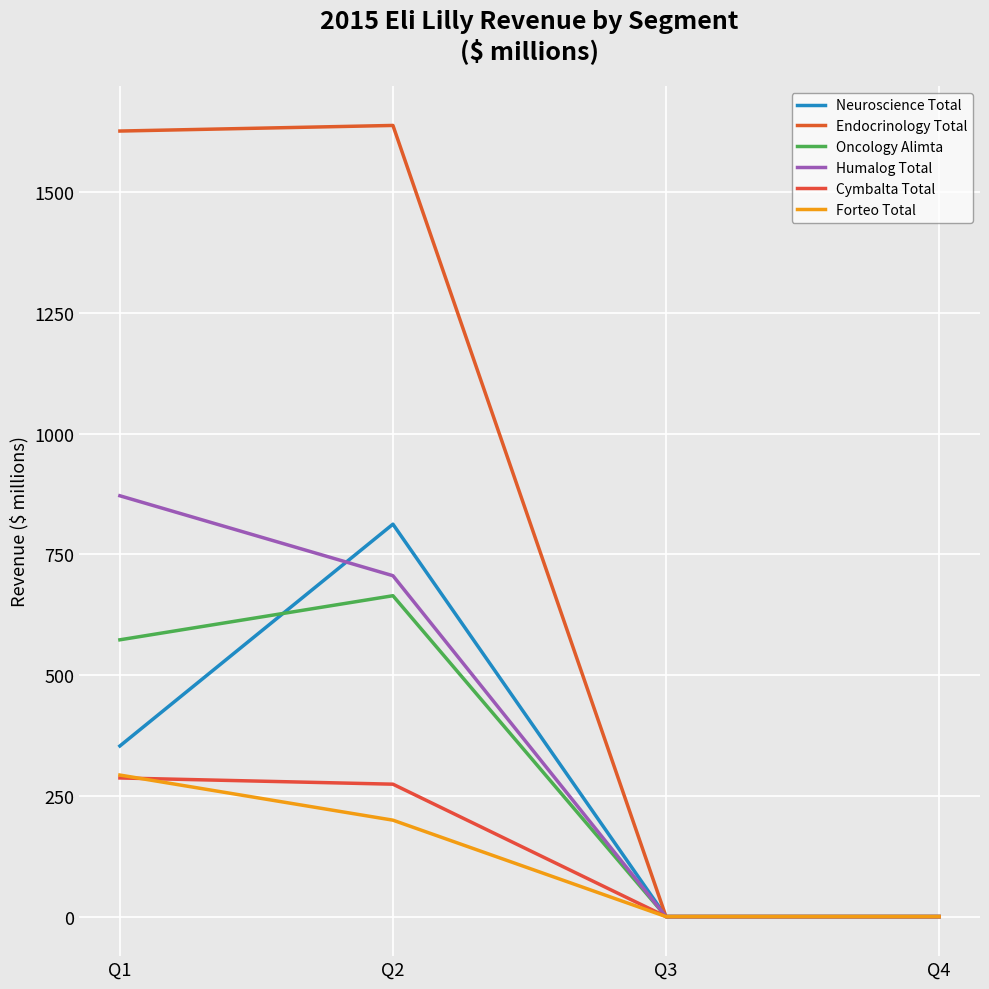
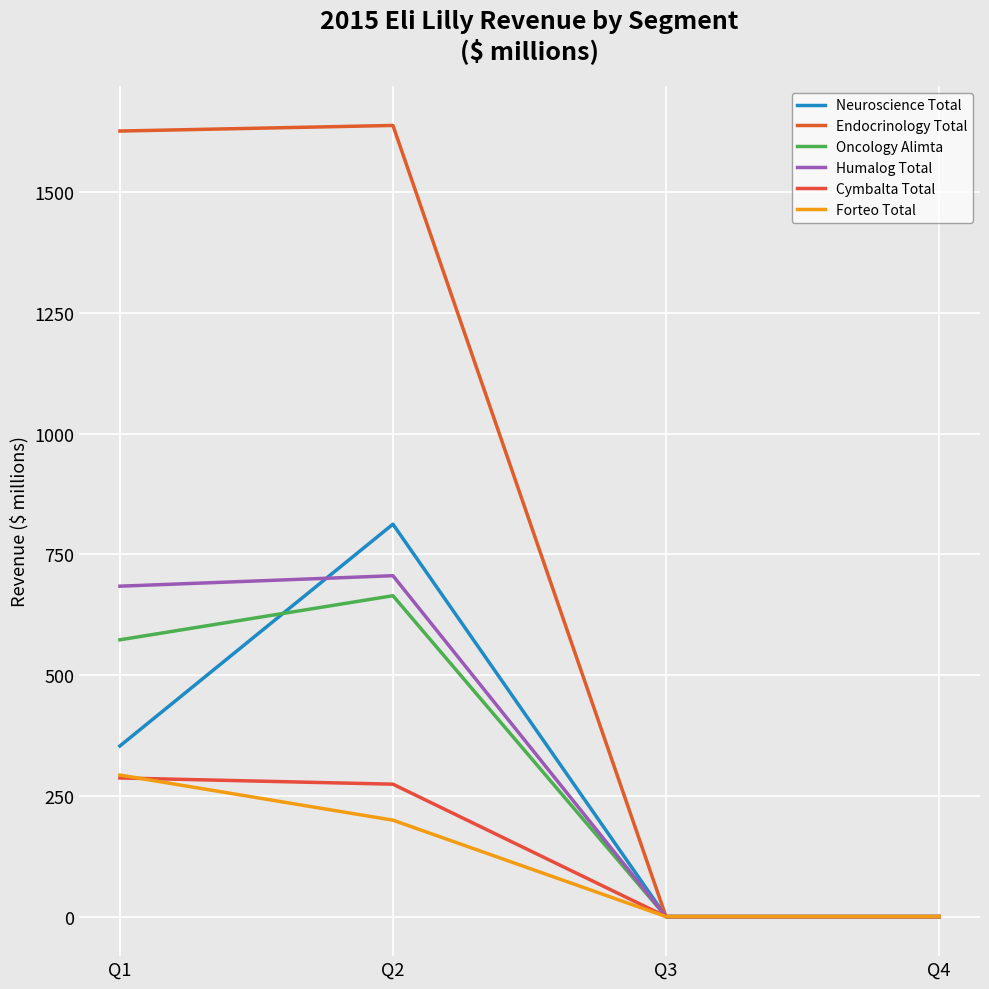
Humalog Total, Q1: 870 -> 680
